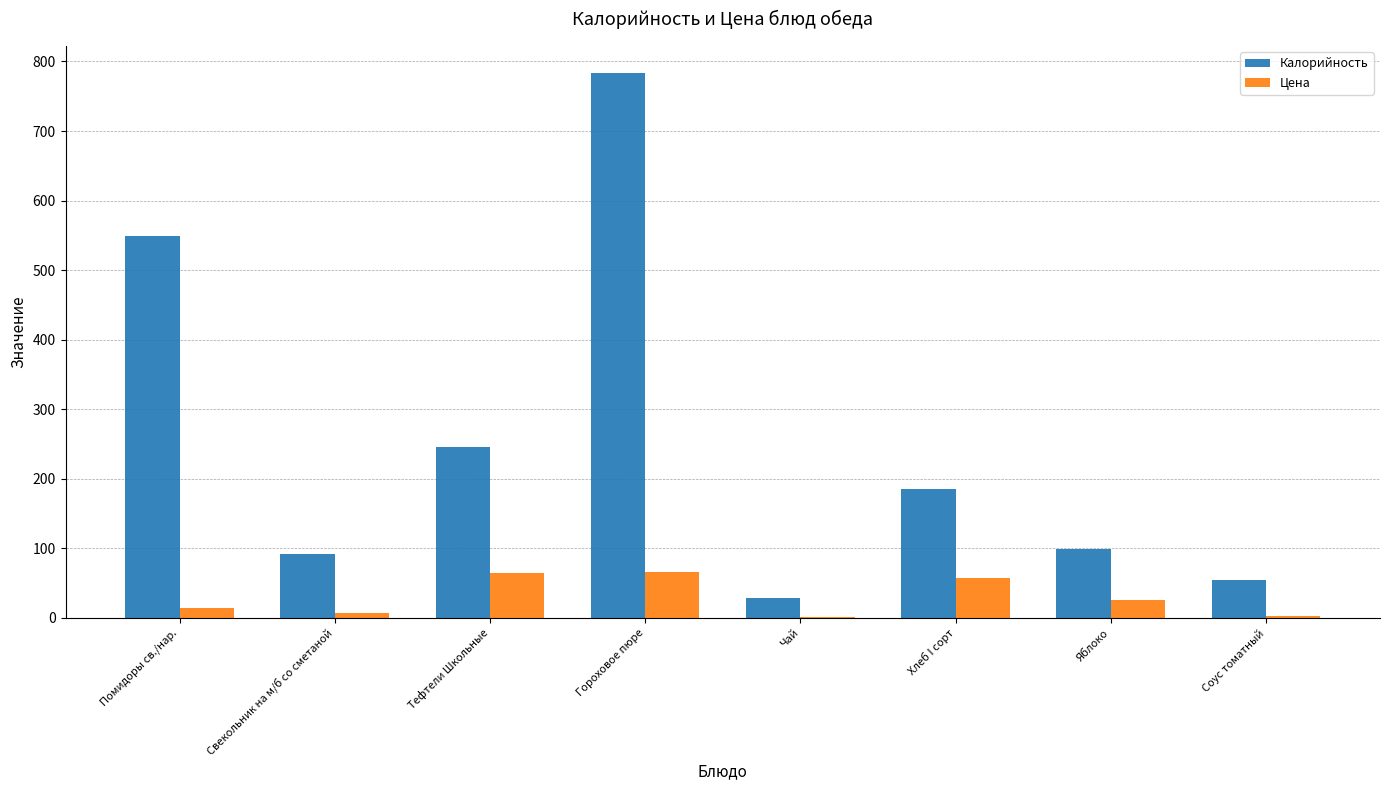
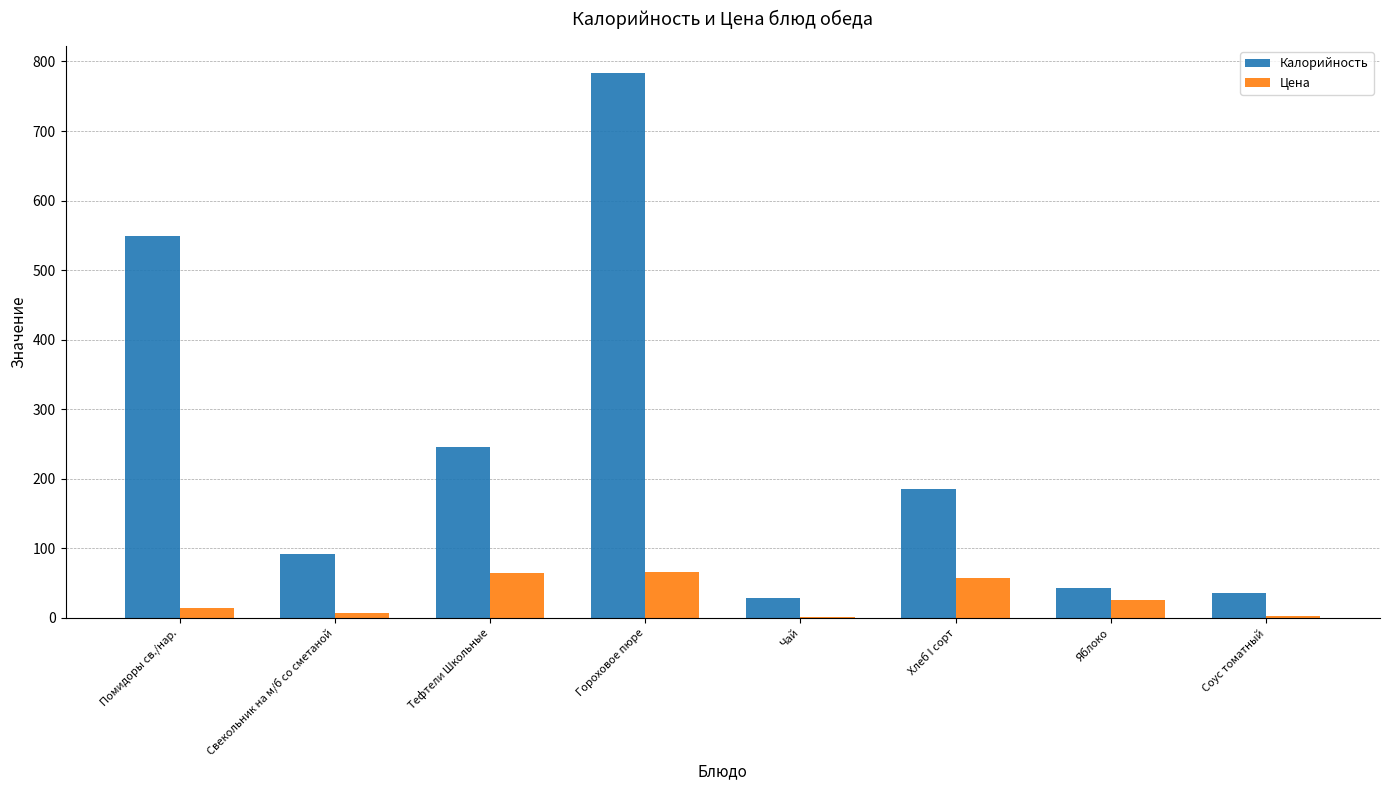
Калорийность, Яблоко: 100 -> 40
Калорийность, Соус томатный: 50 -> 40
